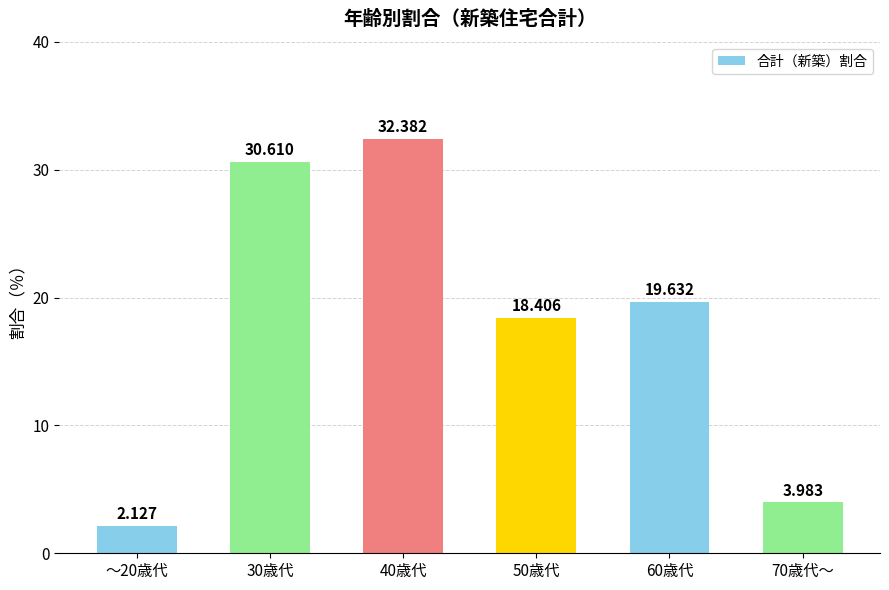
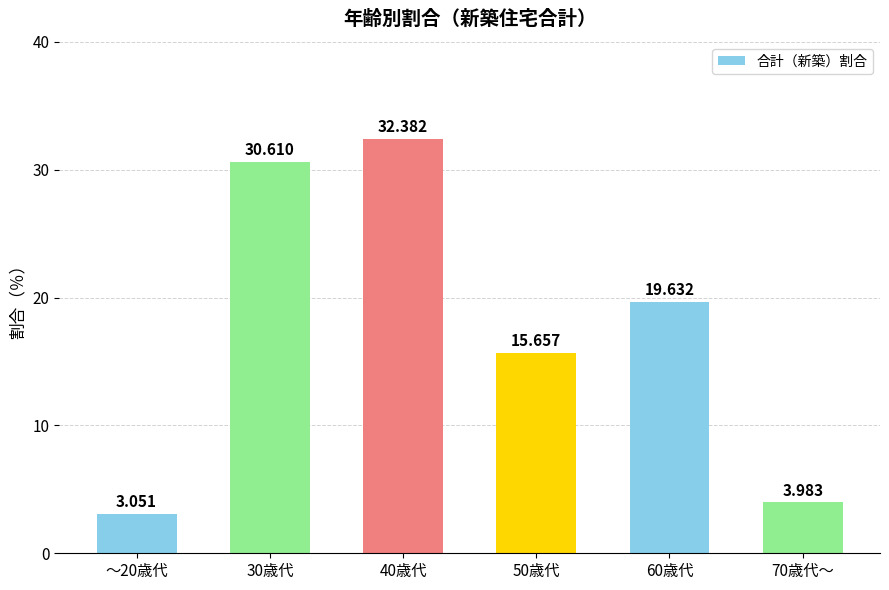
～20歳代: 2.127 -> 3.051
50歳代: 18.406 -> 15.657
